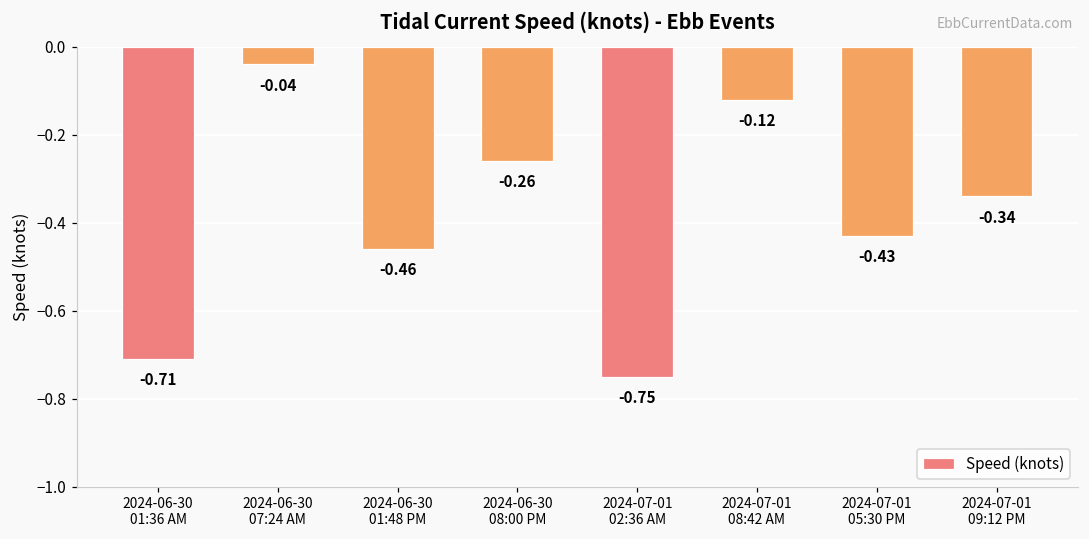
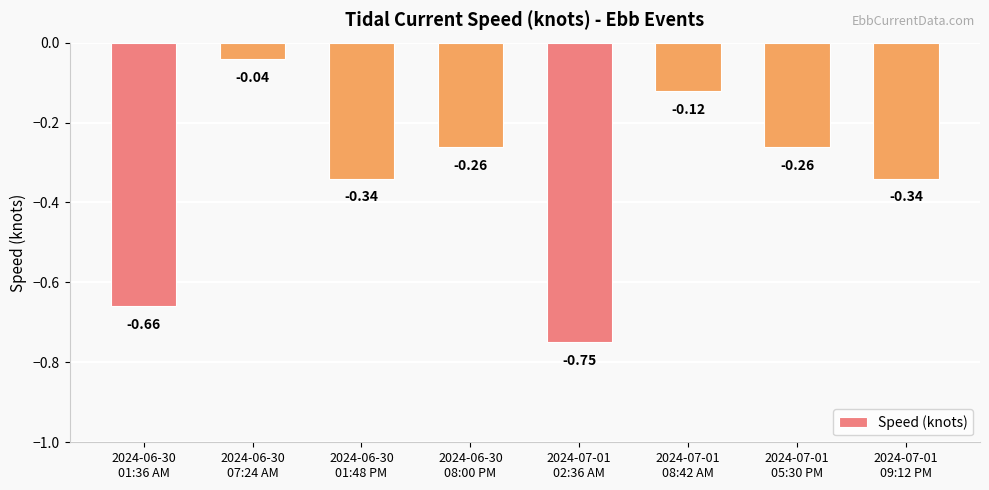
2024-06-30 01:36 AM: -0.71 -> -0.66
2024-06-30 01:48 PM: -0.46 -> -0.34
2024-07-01 05:30 PM: -0.43 -> -0.26
